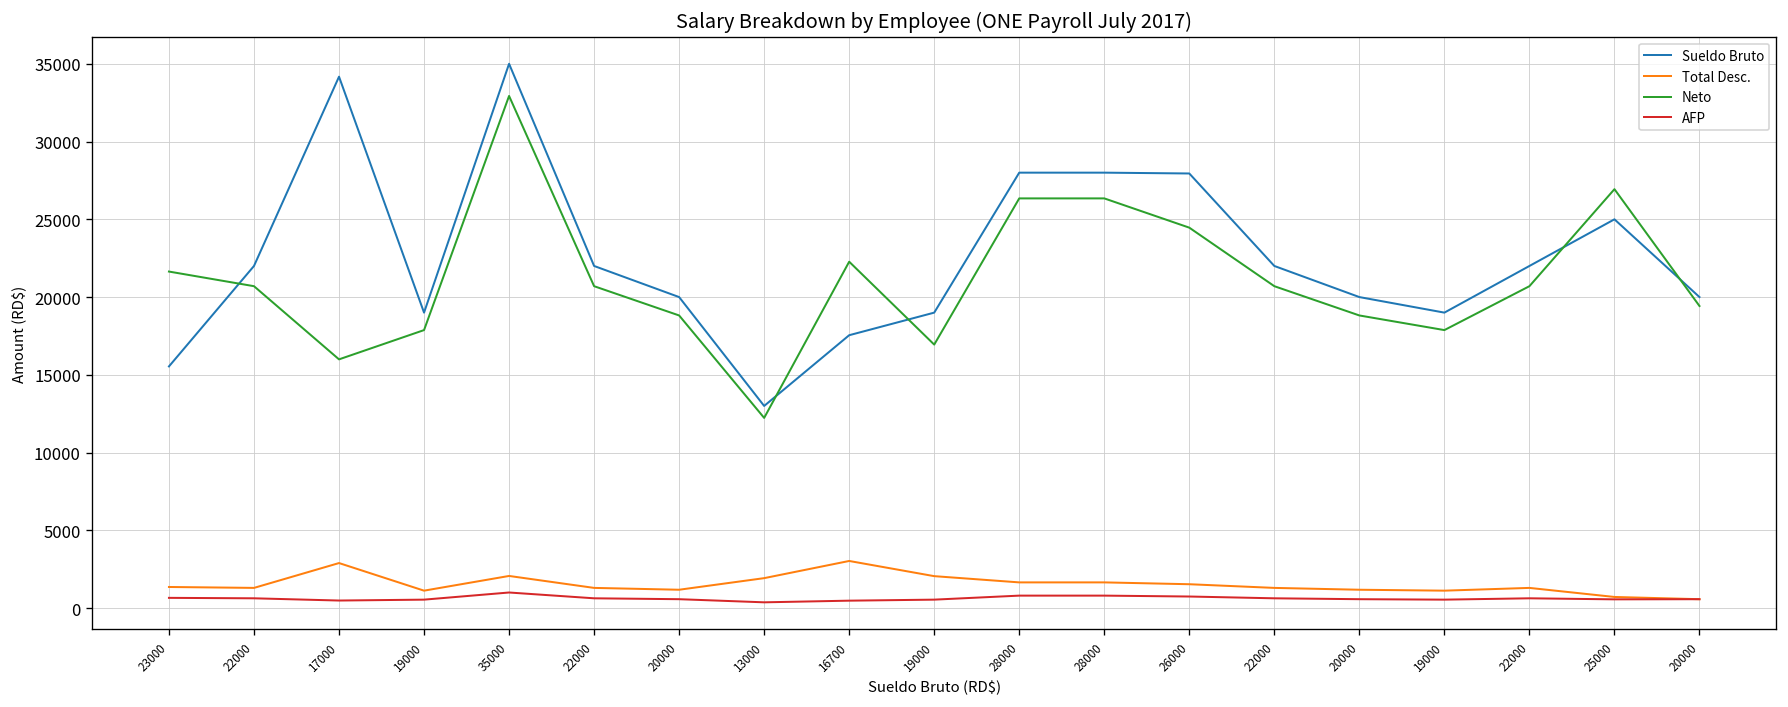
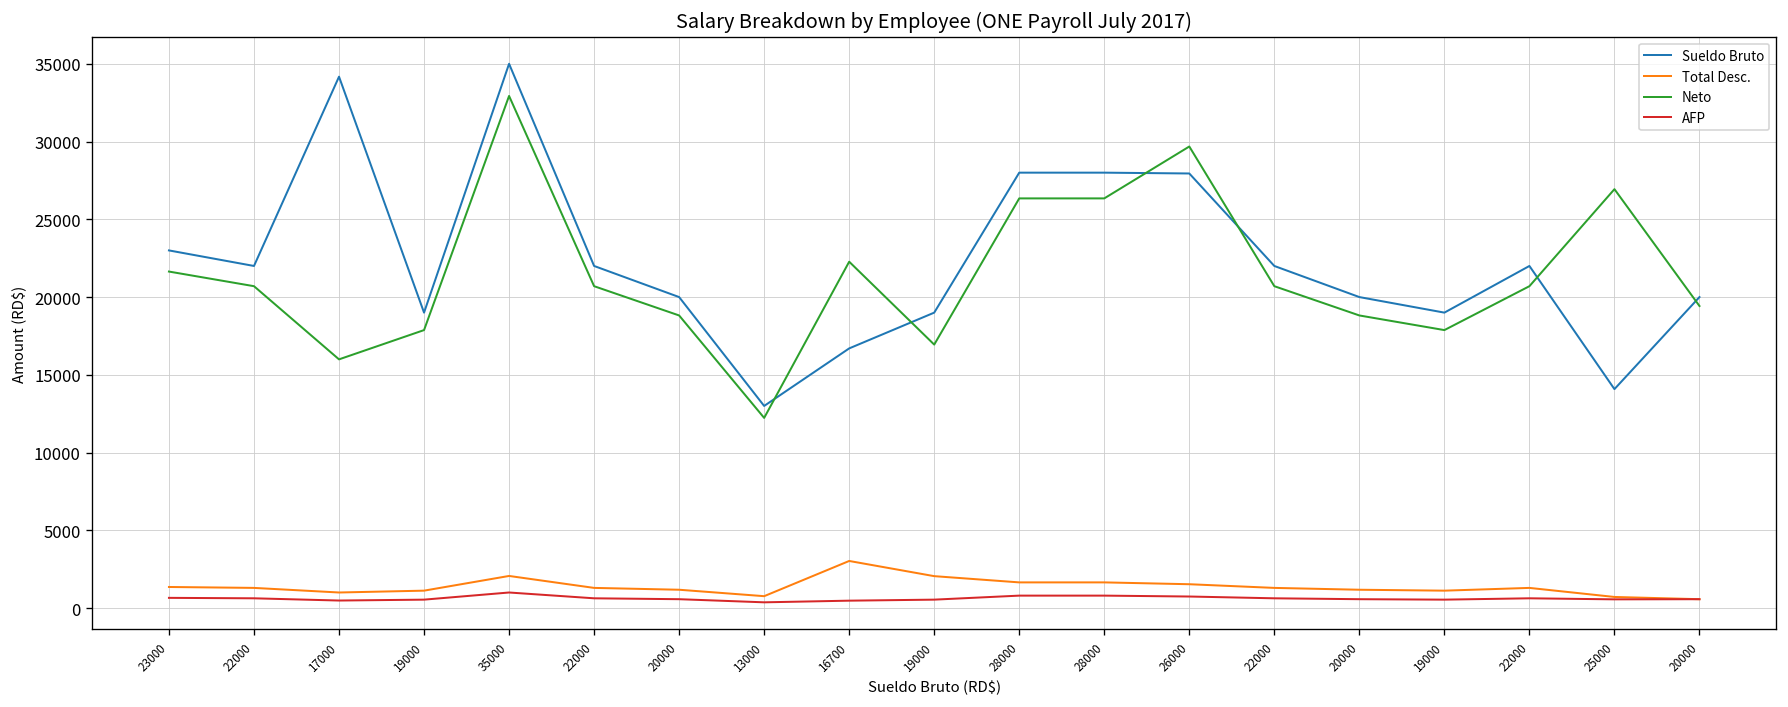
Sueldo Bruto, 23000: 15500 -> 23000
Total Desc., 17000: 2900 -> 1000
Total Desc., 13000: 1900 -> 800
Sueldo Bruto, 16700: 17500 -> 16700
Neto, 26000: 24500 -> 29700
Sueldo Bruto, 25000: 25000 -> 14100
